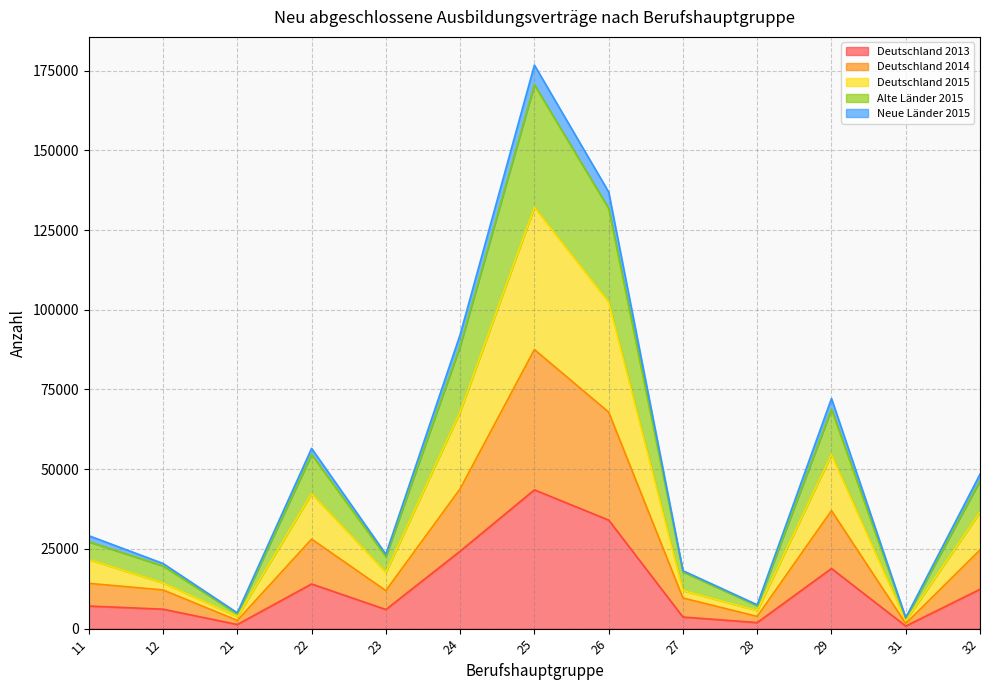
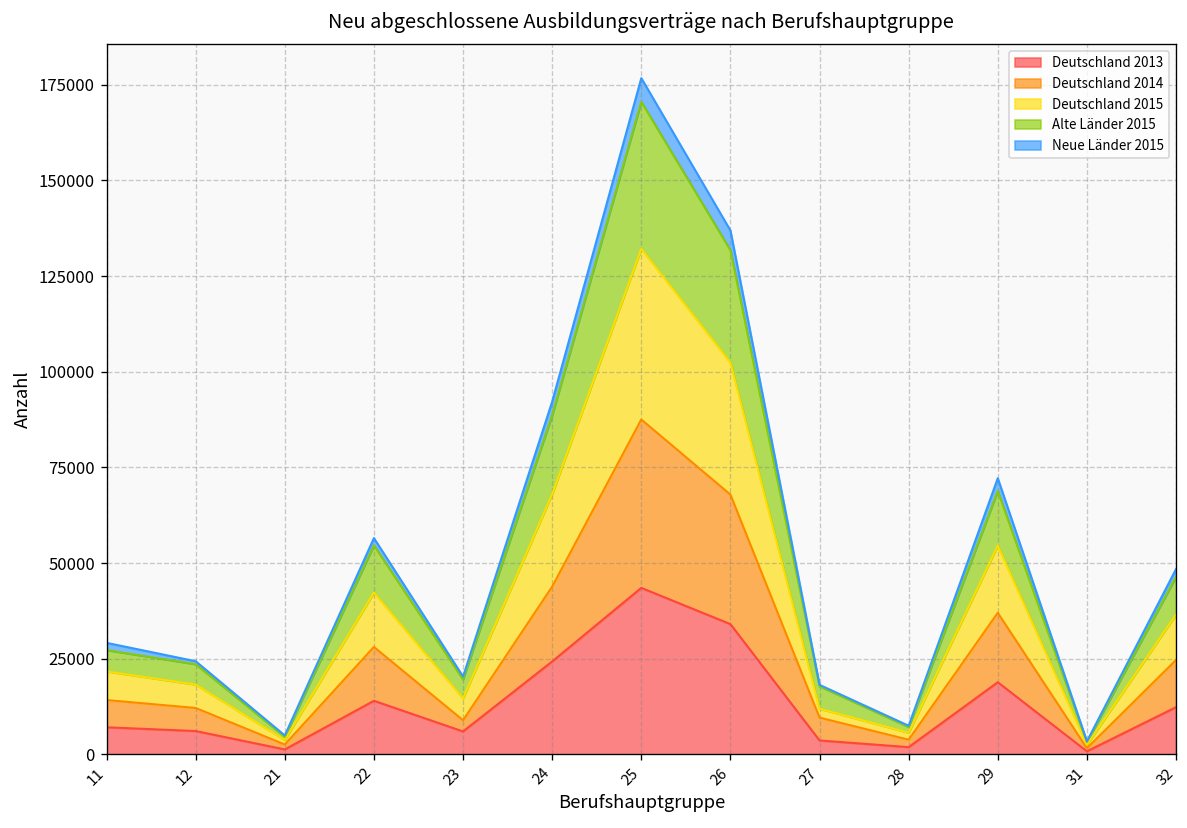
Deutschland 2015, 12: 2000 -> 6000
Deutschland 2014, 23: 6000 -> 3000
